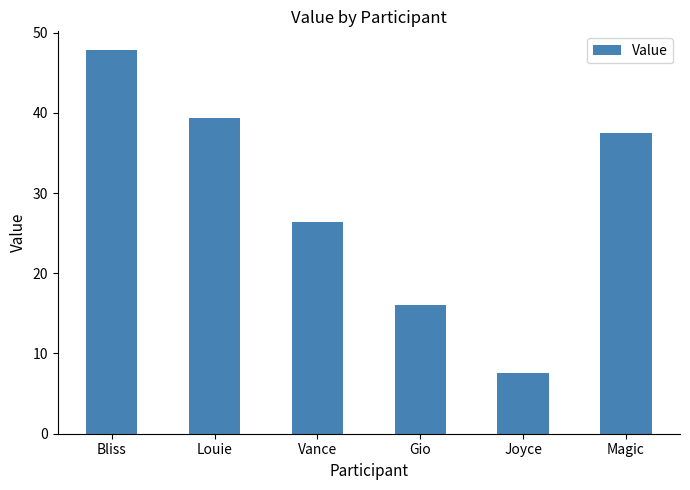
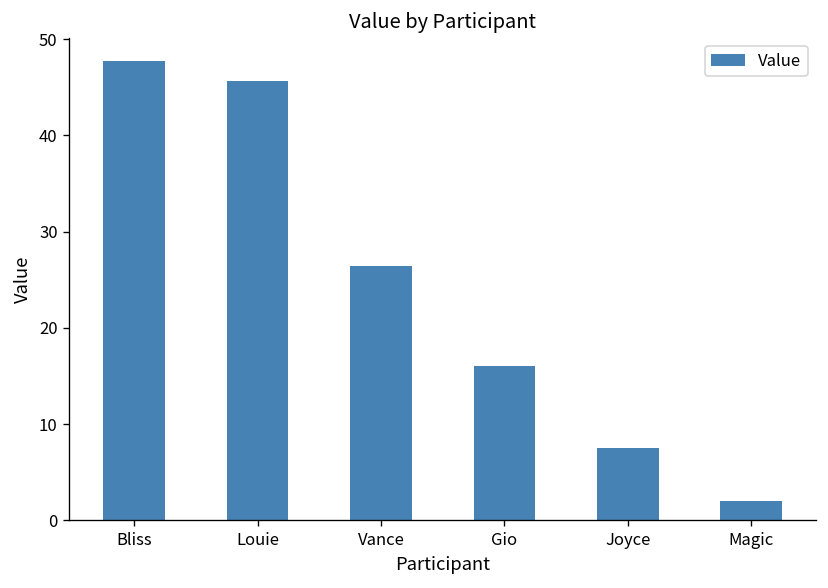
Louie: 39 -> 46
Magic: 38 -> 2
